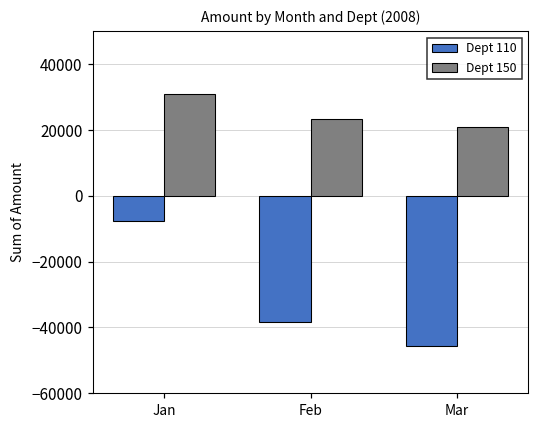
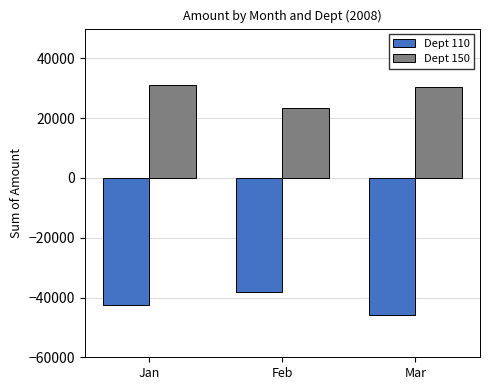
Dept 110, Jan: -8000 -> -42000
Dept 150, Mar: 21000 -> 30000
